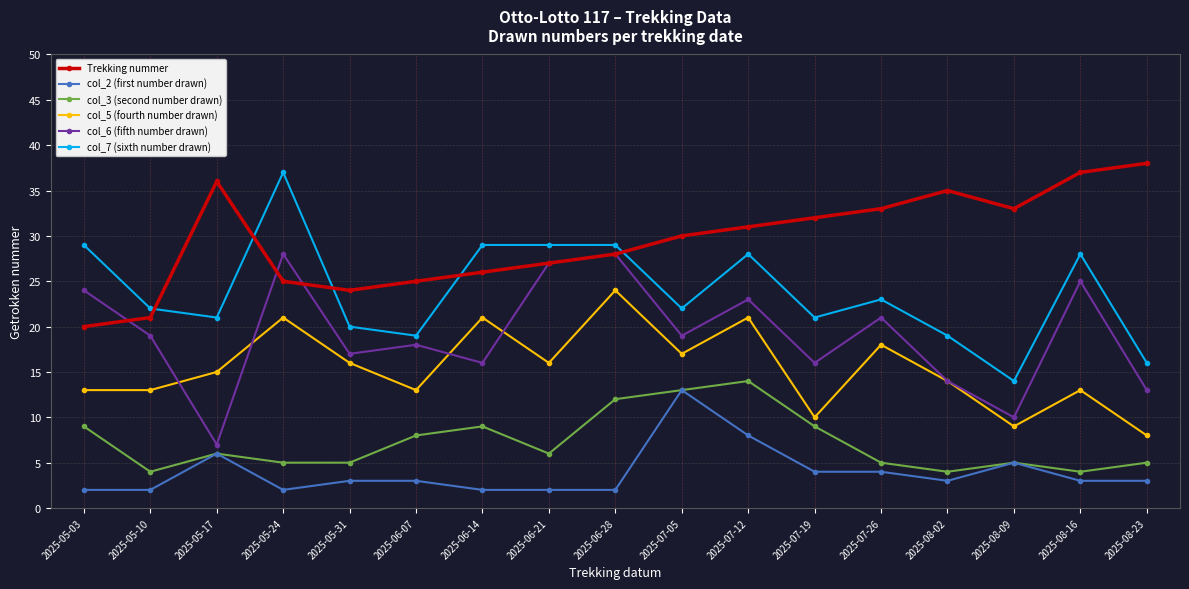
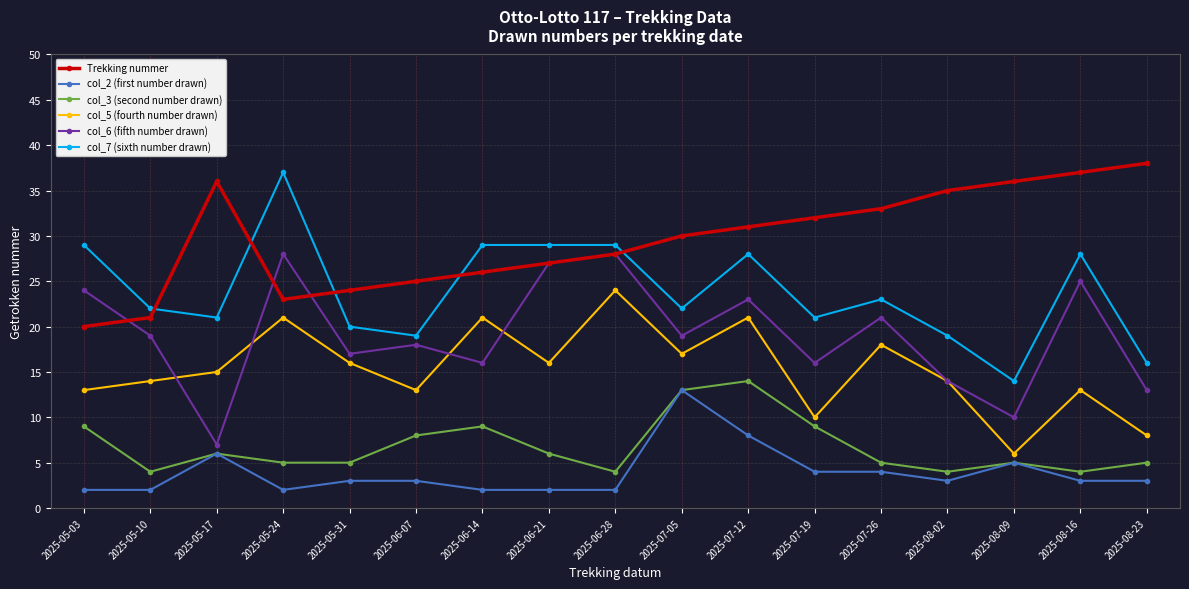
col_5 (fourth number drawn), 2025-05-10: 13 -> 14
Trekking nummer, 2025-05-24: 25 -> 23
col_3 (second number drawn), 2025-06-28: 12 -> 4
Trekking nummer, 2025-08-09: 33 -> 36
col_5 (fourth number drawn), 2025-08-09: 9 -> 6
